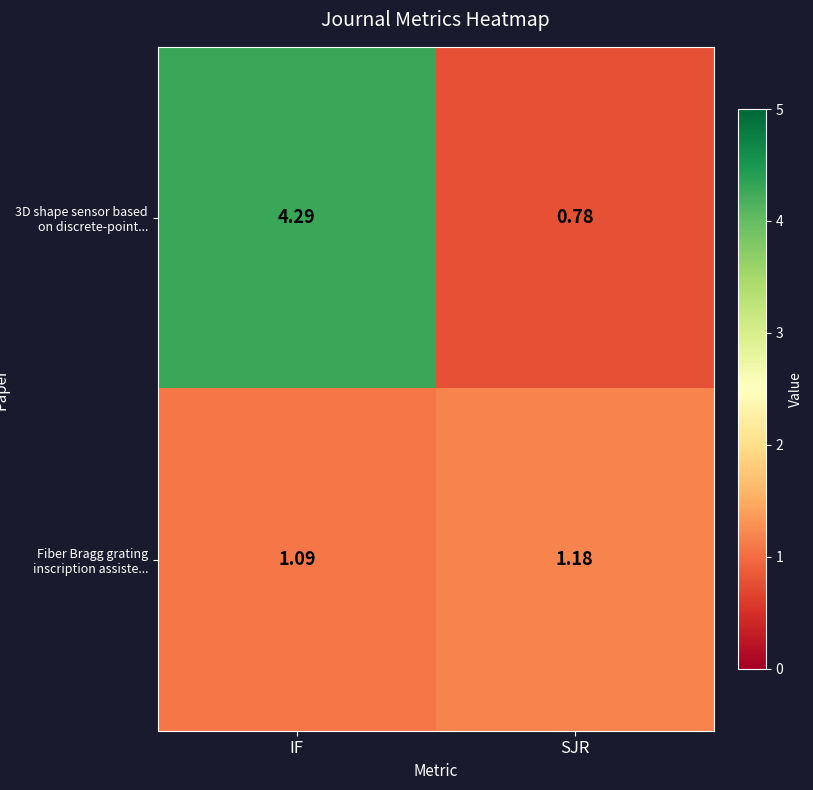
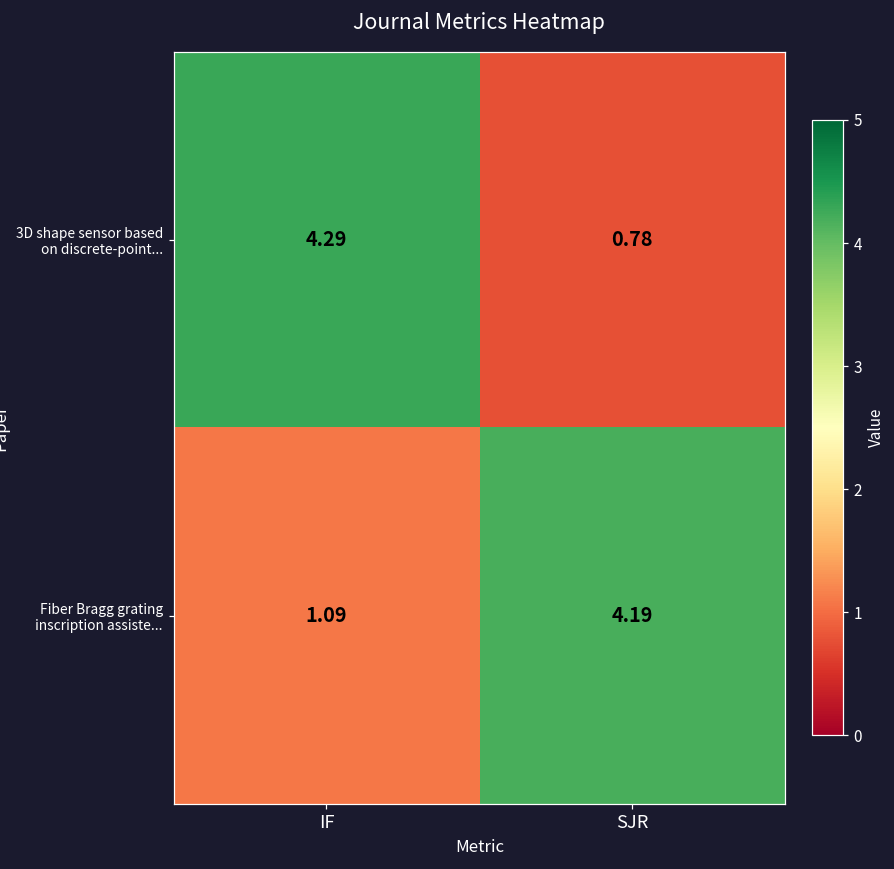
Fiber Bragg grating inscription assiste..., SJR: 1.18 -> 4.19
